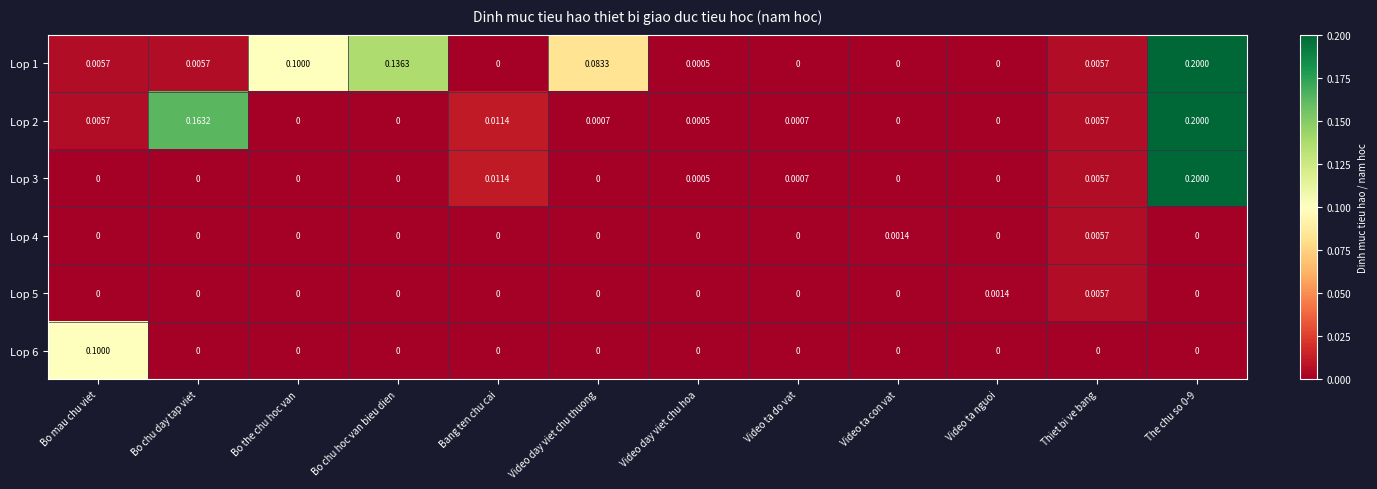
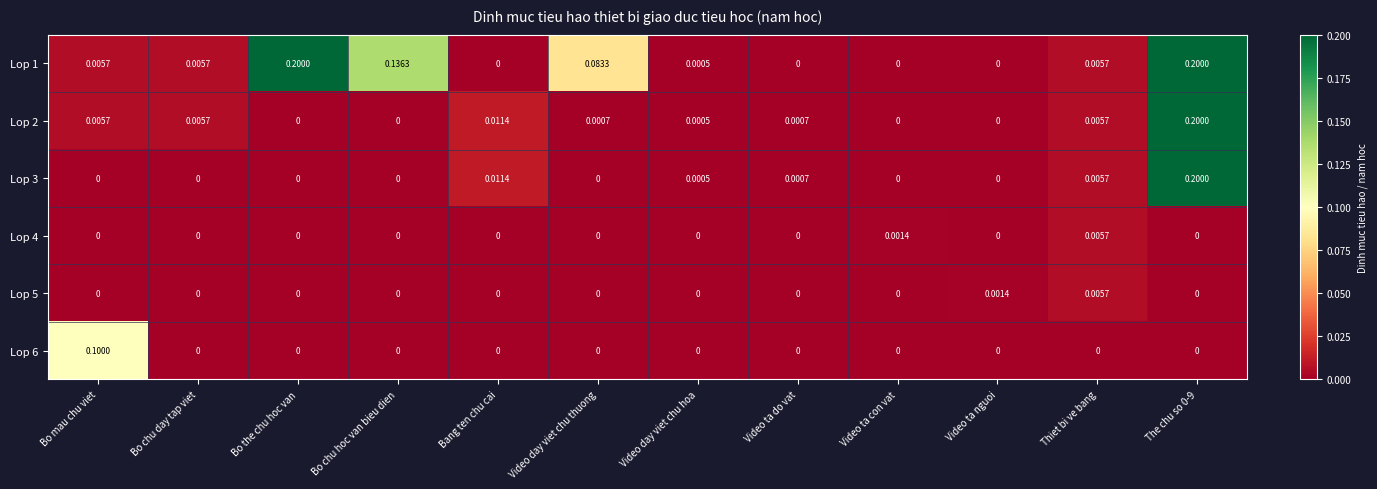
Lop 1, Bo the chu hoc van: 0.1000 -> 0.2000
Lop 2, Bo chu day tap viet: 0.1632 -> 0.0057
